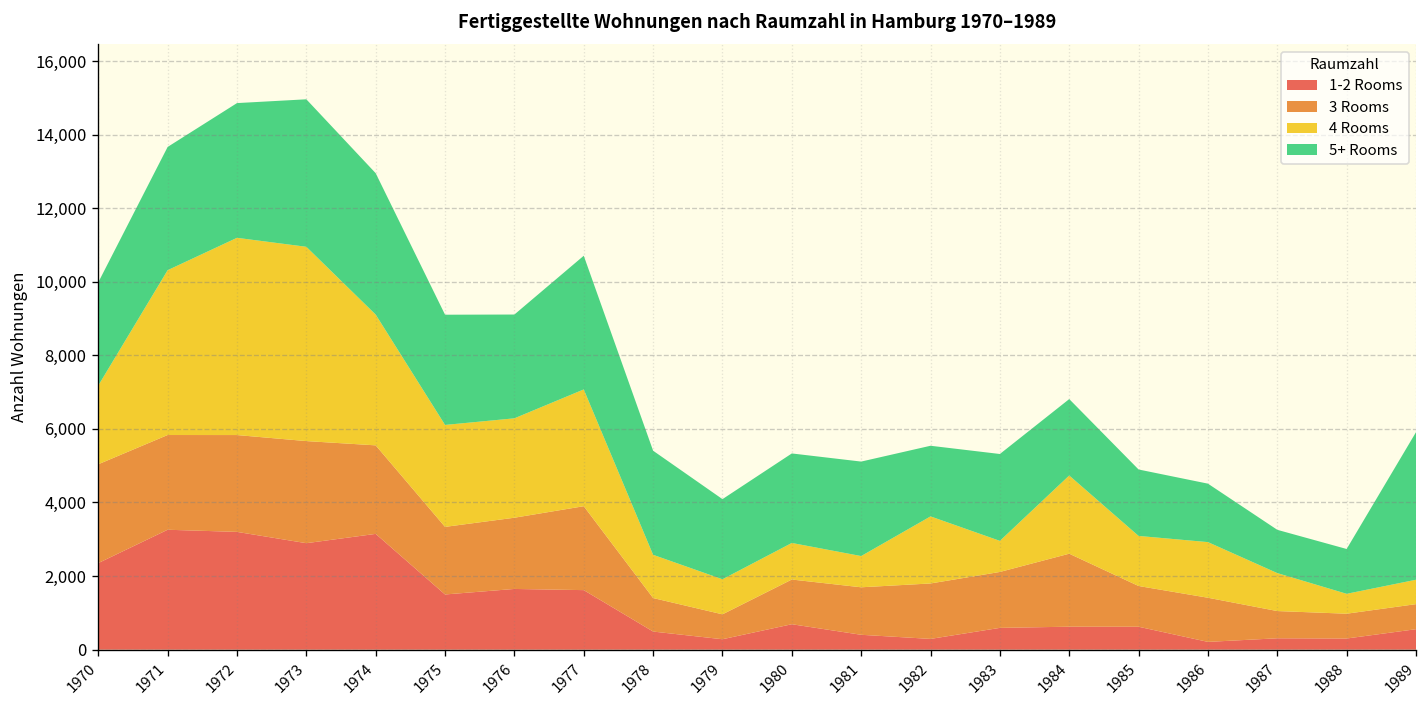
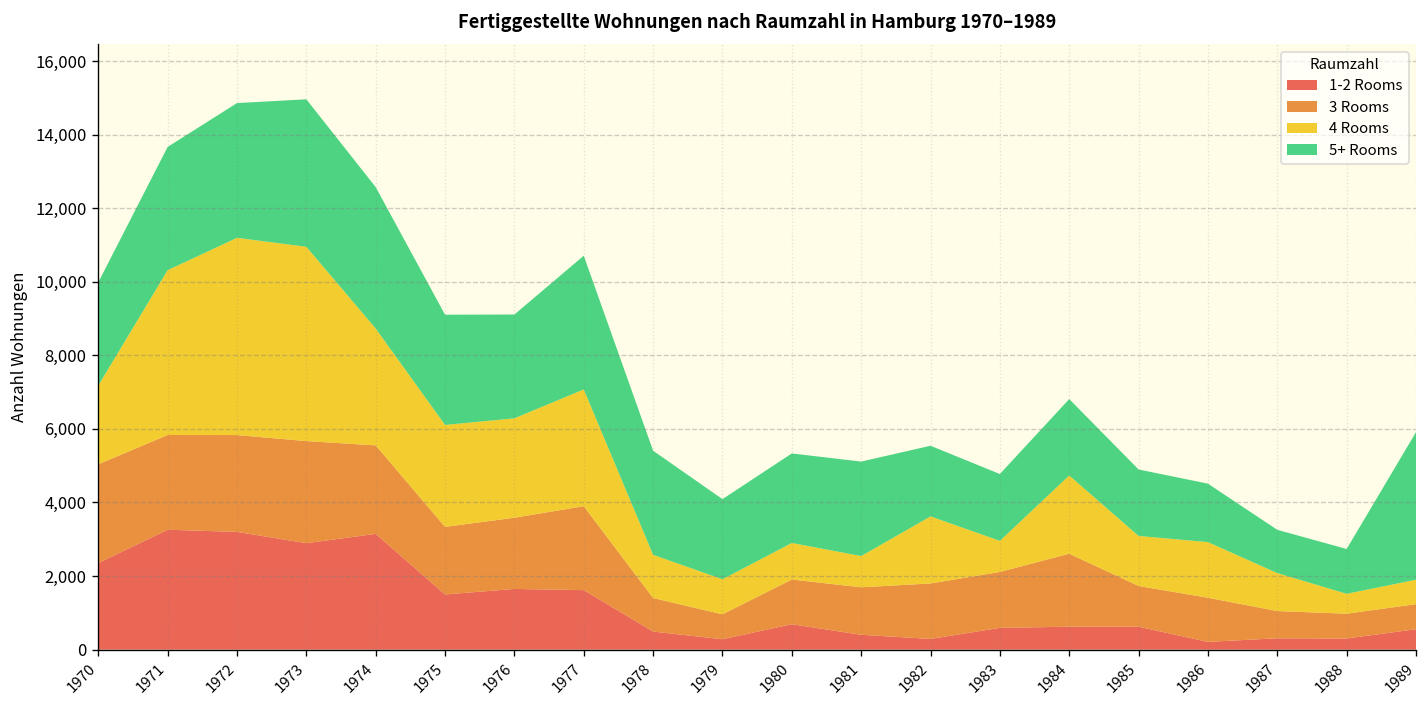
4 Rooms, 1974: 3,600 -> 3,200
5+ Rooms, 1983: 2,400 -> 1,800
